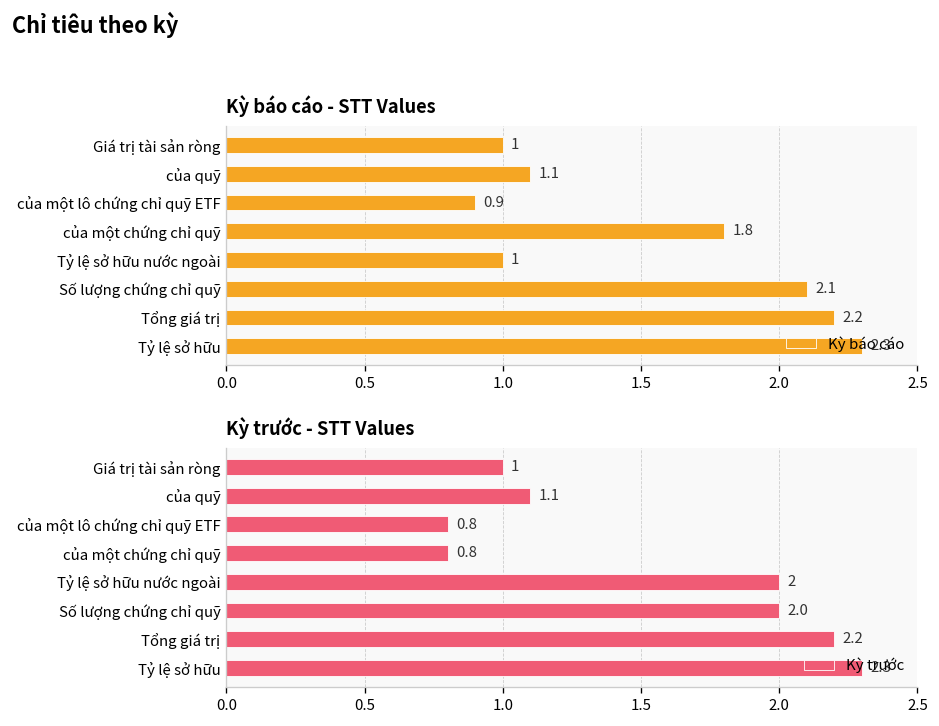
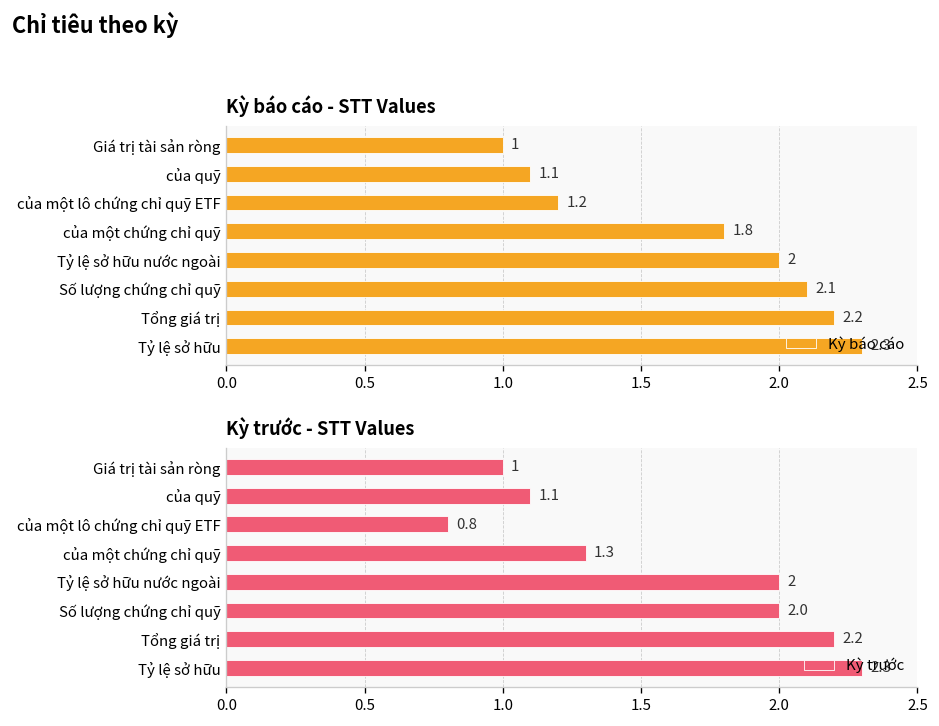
Kỳ báo cáo - STT Values, của một lô chứng chỉ quỹ ETF: 0.9 -> 1.2
Kỳ báo cáo - STT Values, Tỷ lệ sở hữu nước ngoài: 1 -> 2
Kỳ trước - STT Values, của một chứng chỉ quỹ: 0.8 -> 1.3
